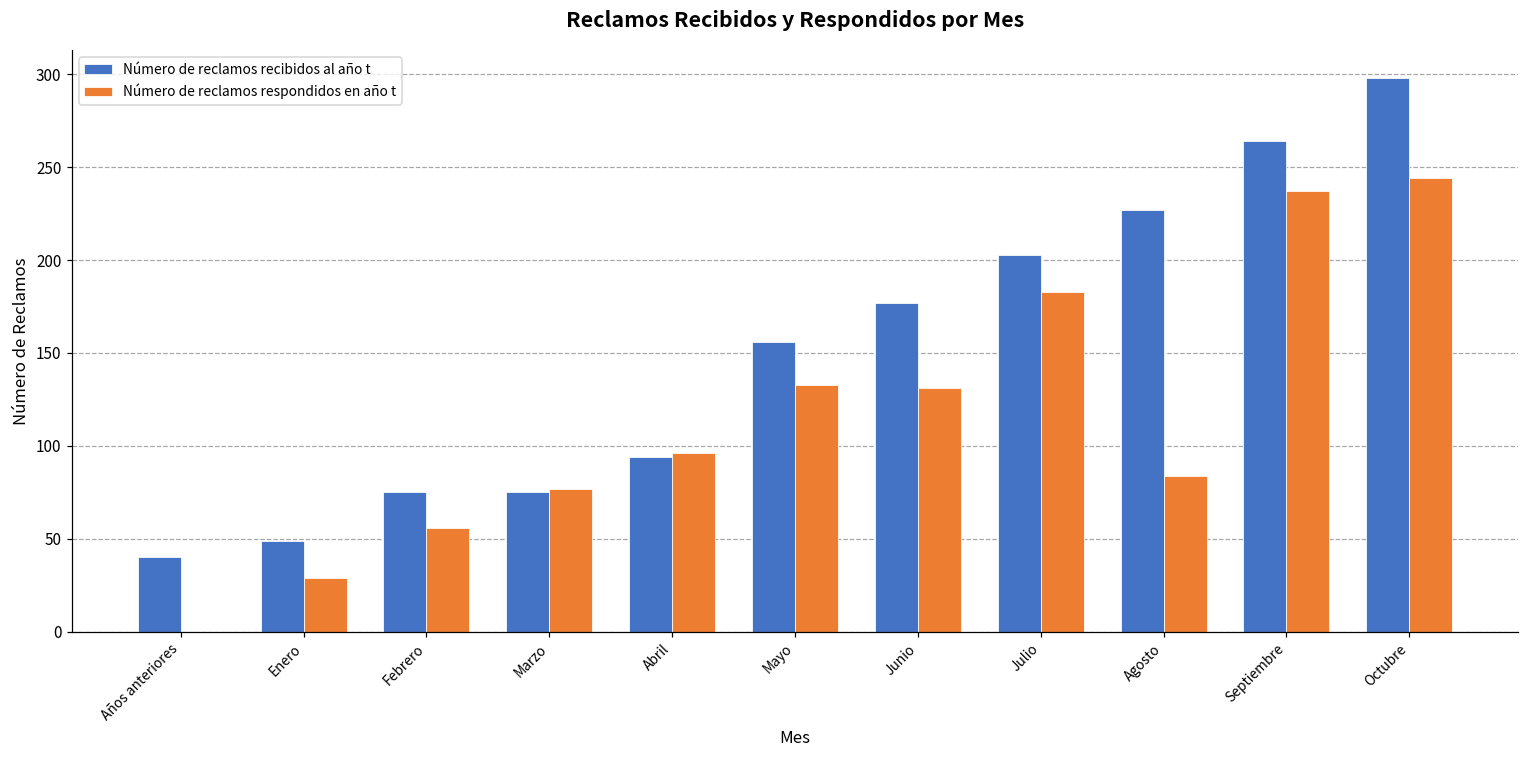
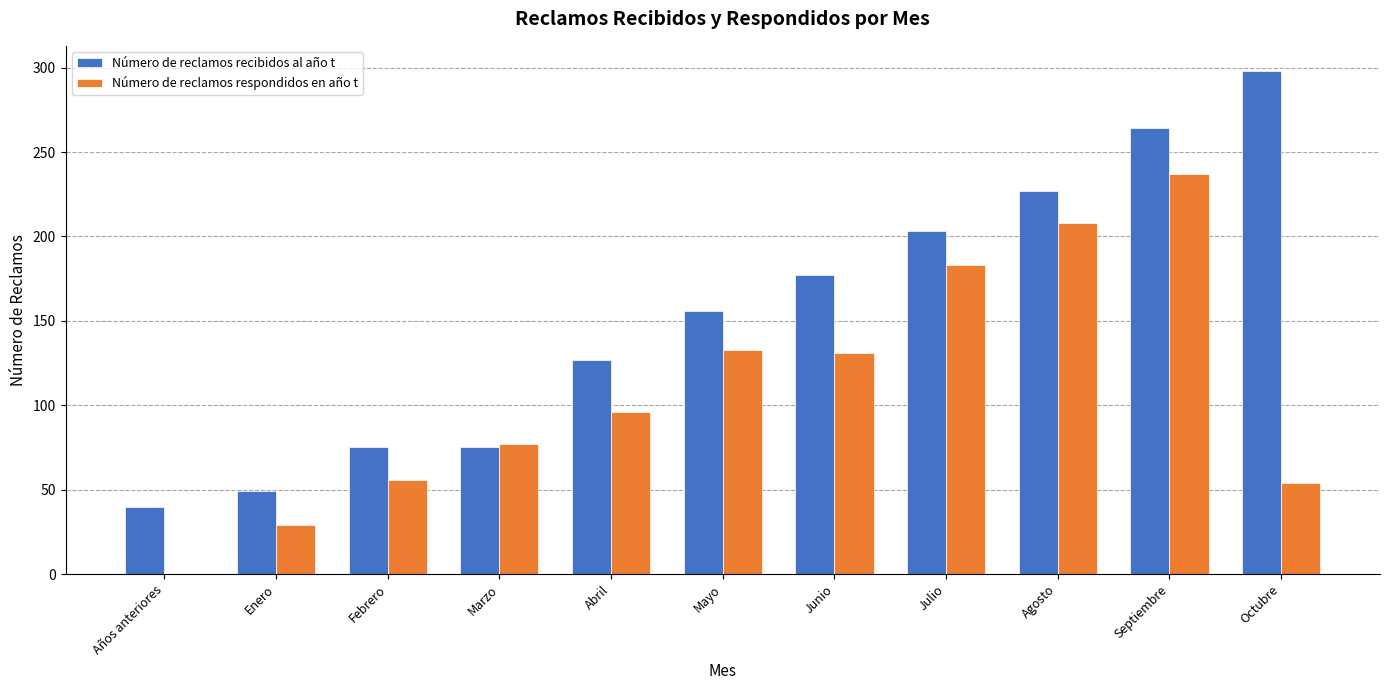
Número de reclamos recibidos al año t, Abril: 94 -> 127
Número de reclamos respondidos en año t, Agosto: 84 -> 208
Número de reclamos respondidos en año t, Octubre: 244 -> 54
